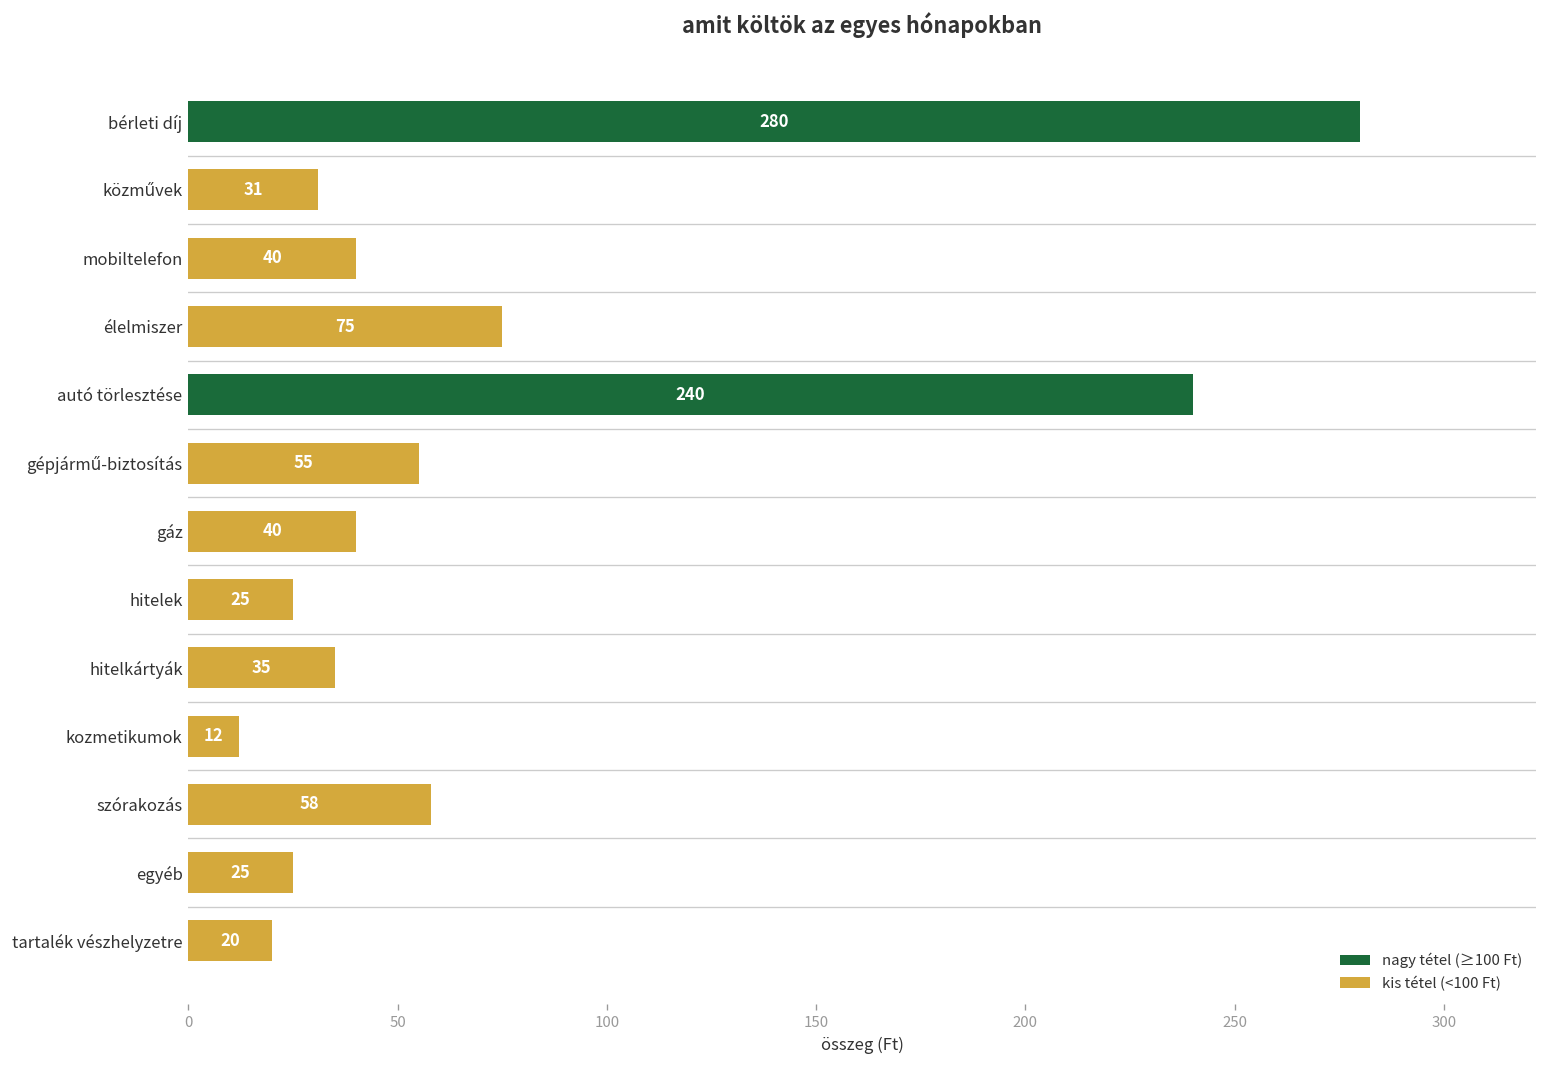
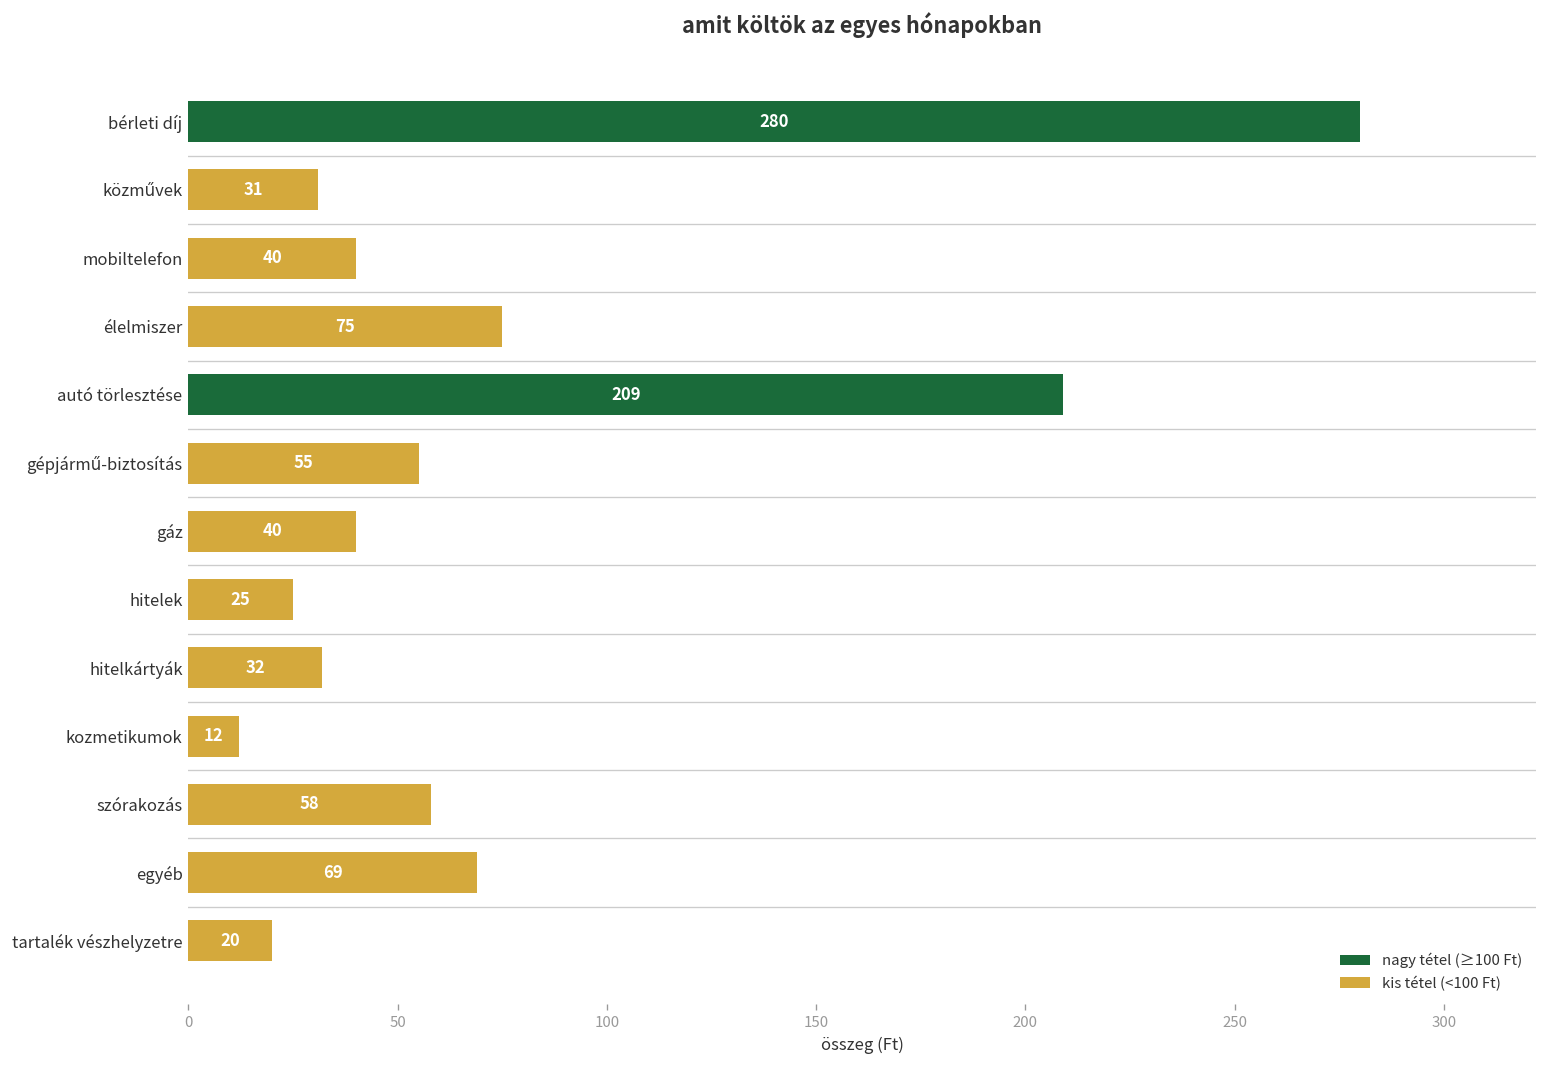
autó törlesztése: 240 -> 209
hitelkártyák: 35 -> 32
egyéb: 25 -> 69
